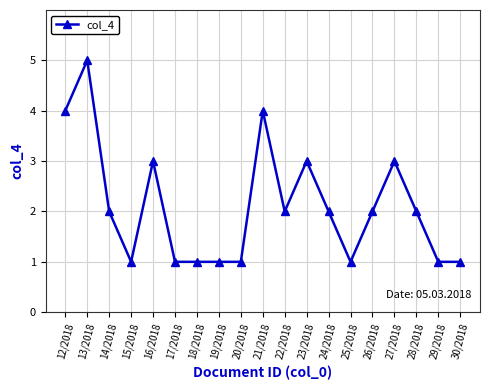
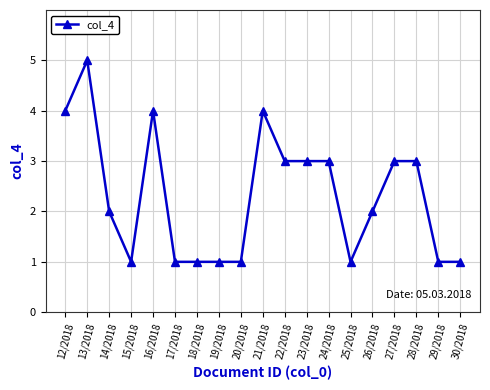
16/2018: 3 -> 4
22/2018: 2 -> 3
24/2018: 2 -> 3
28/2018: 2 -> 3
